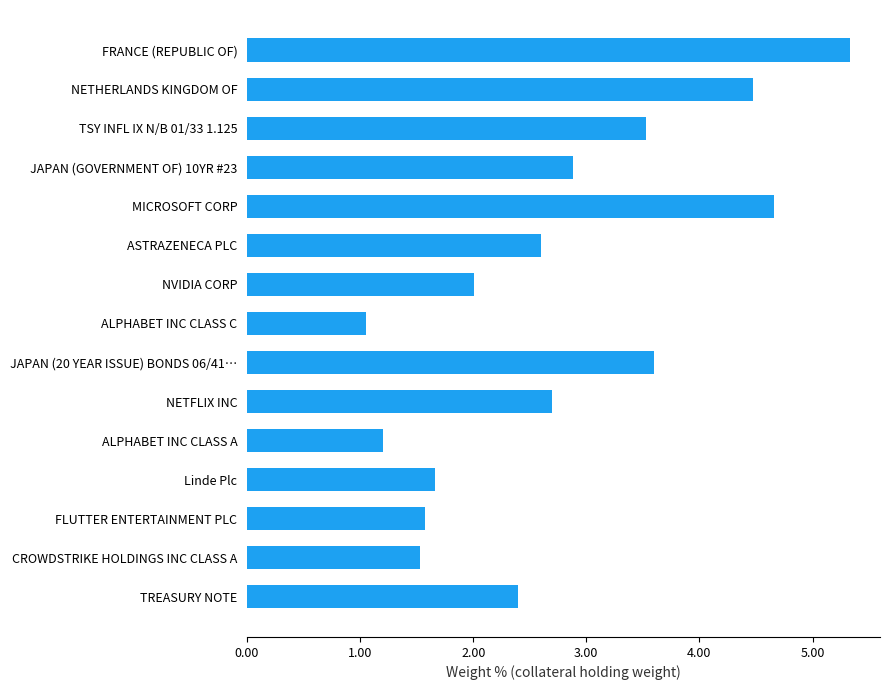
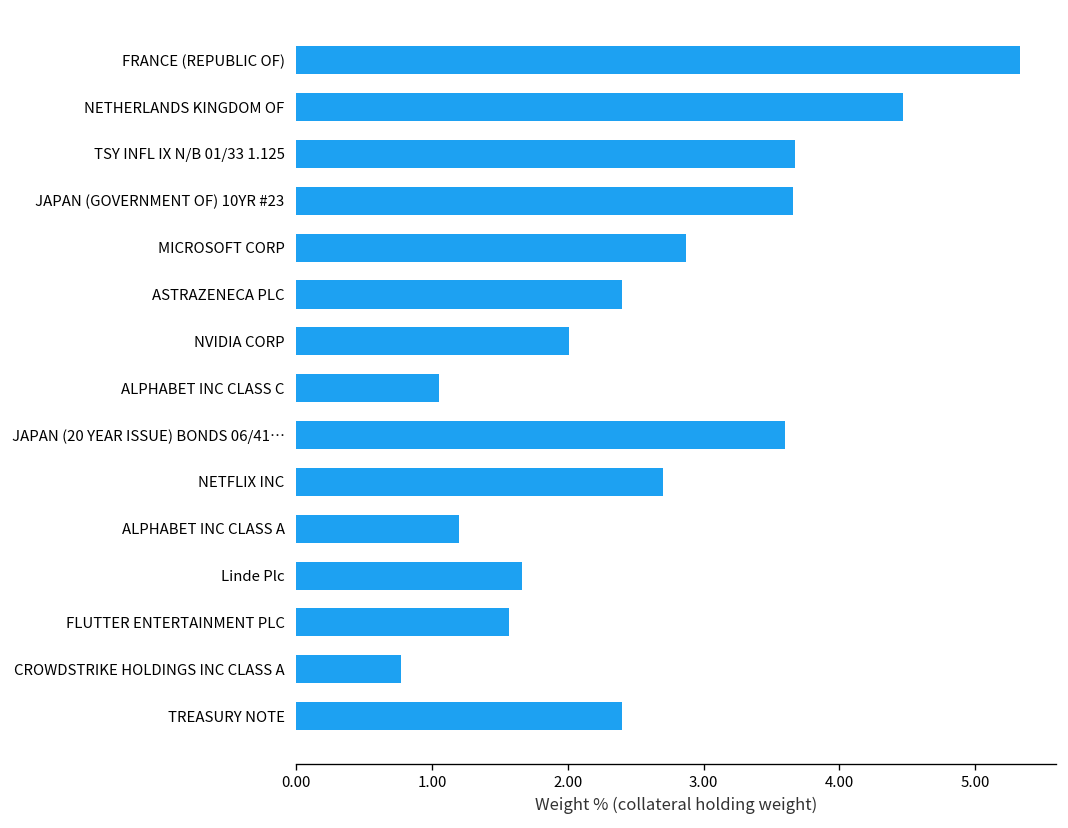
TSY INFL IX N/B 01/33 1.125: 3.53 -> 3.67
JAPAN (GOVERNMENT OF) 10YR #23: 2.88 -> 3.66
MICROSOFT CORP: 4.66 -> 2.87
ASTRAZENECA PLC: 2.6 -> 2.4
CROWDSTRIKE HOLDINGS INC CLASS A: 1.53 -> 0.77
